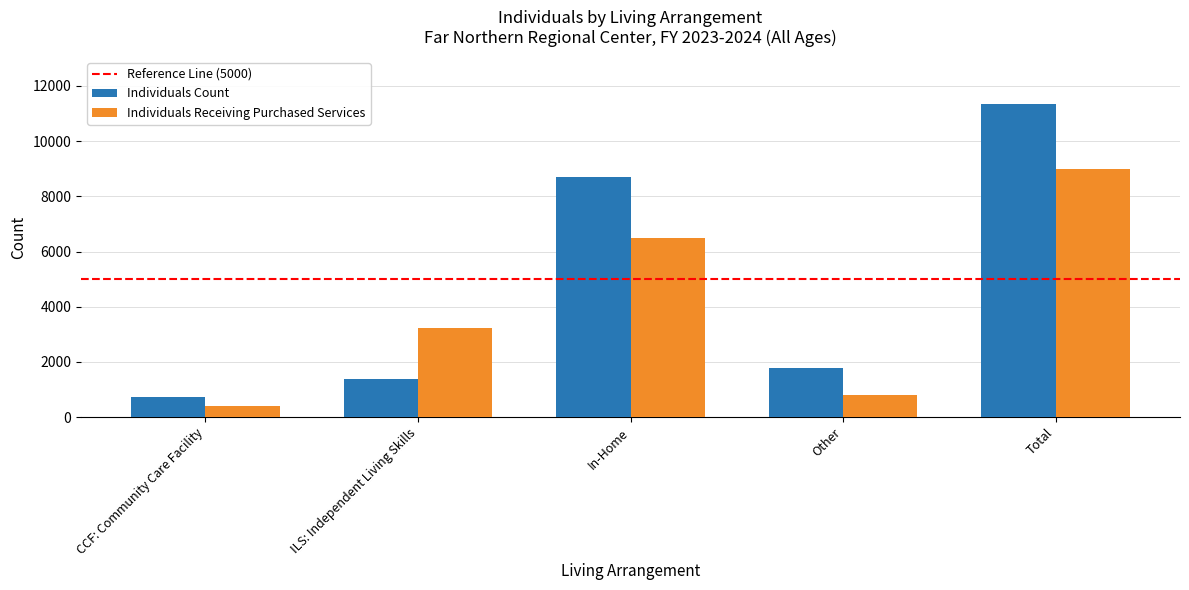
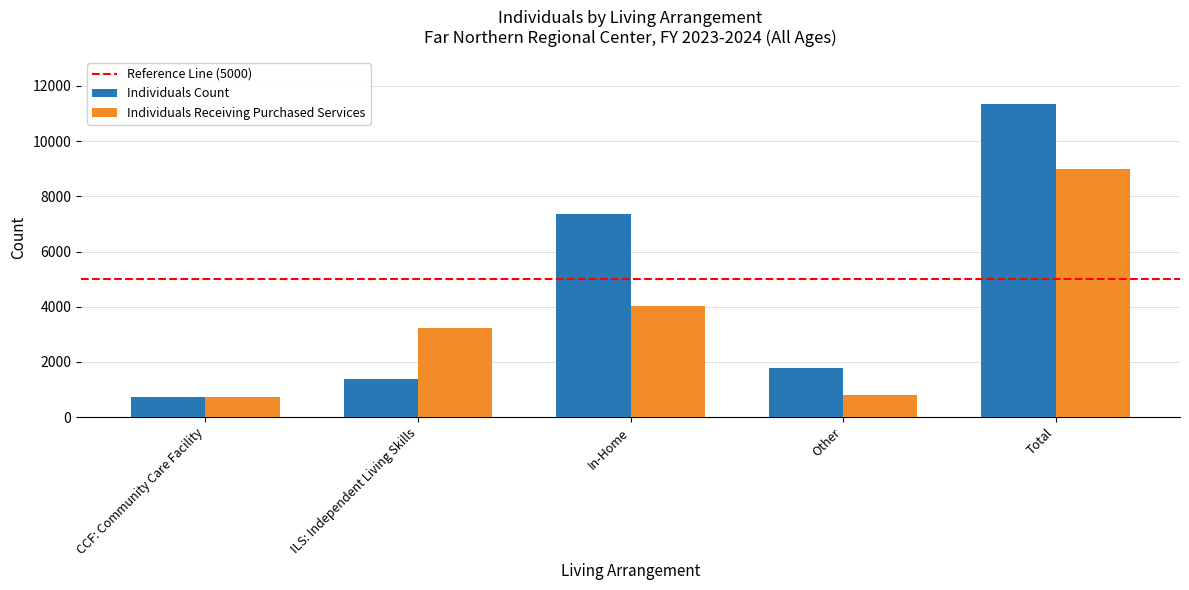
Individuals Receiving Purchased Services, CCF: Community Care Facility: 400 -> 700
Individuals Count, In-Home: 8700 -> 7400
Individuals Receiving Purchased Services, In-Home: 6500 -> 4000
